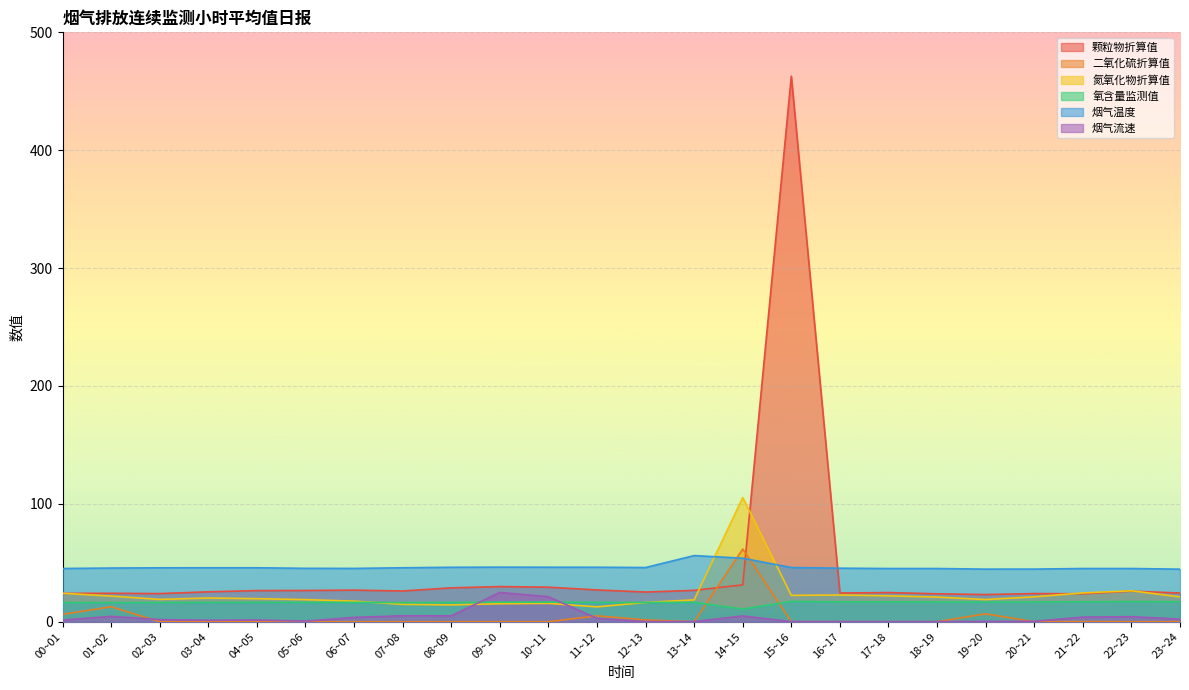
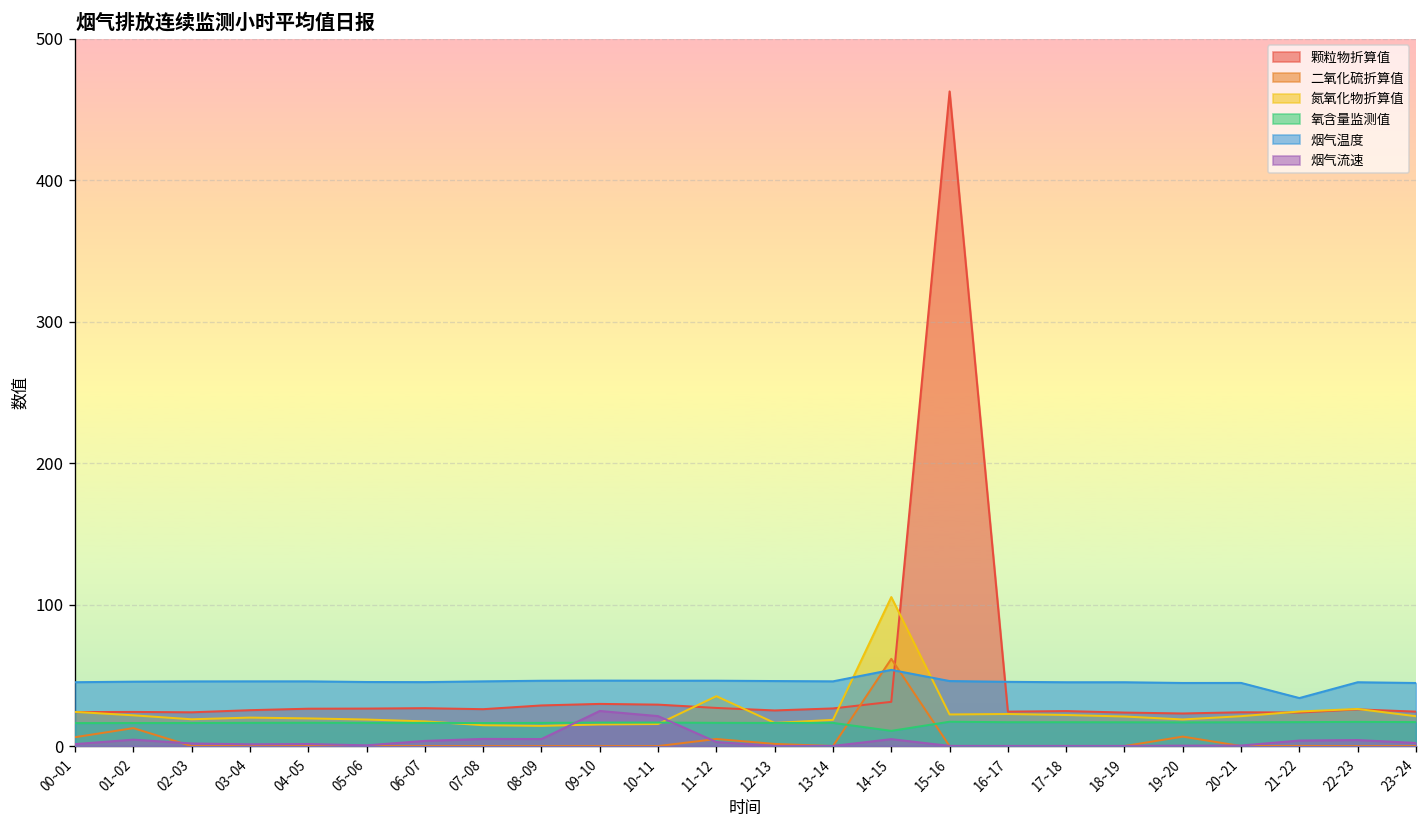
氮氧化物折算值, 11~12: 13 -> 35
烟气温度, 13~14: 56 -> 46
烟气温度, 21~22: 45 -> 34
